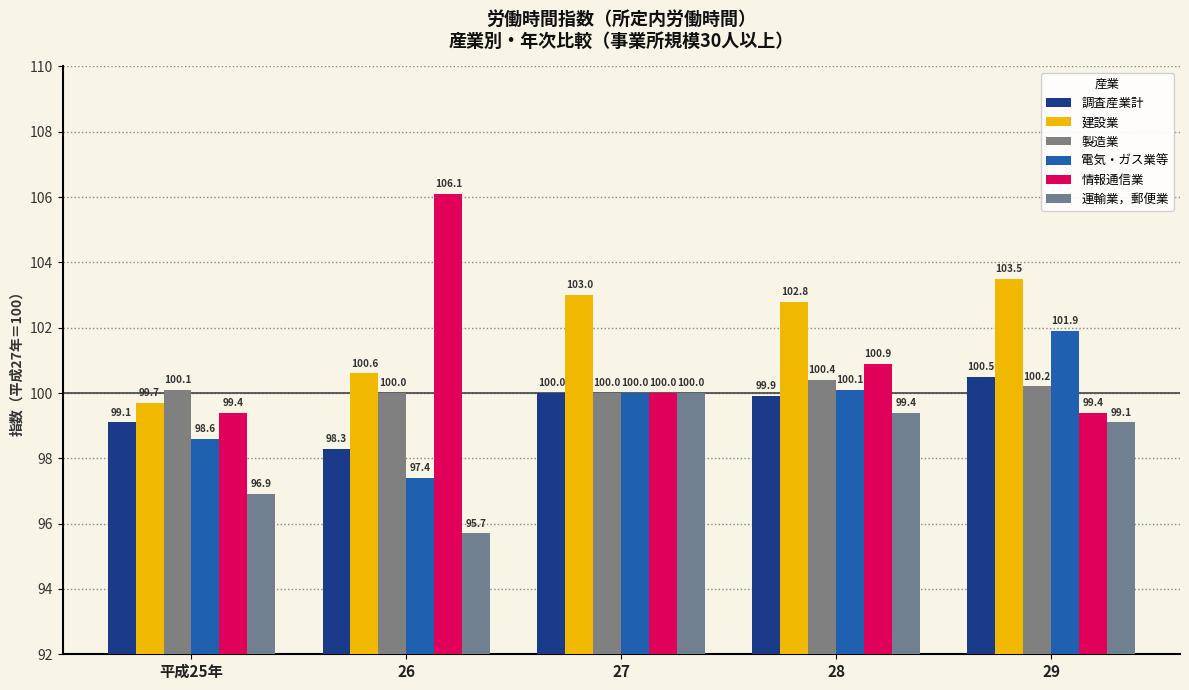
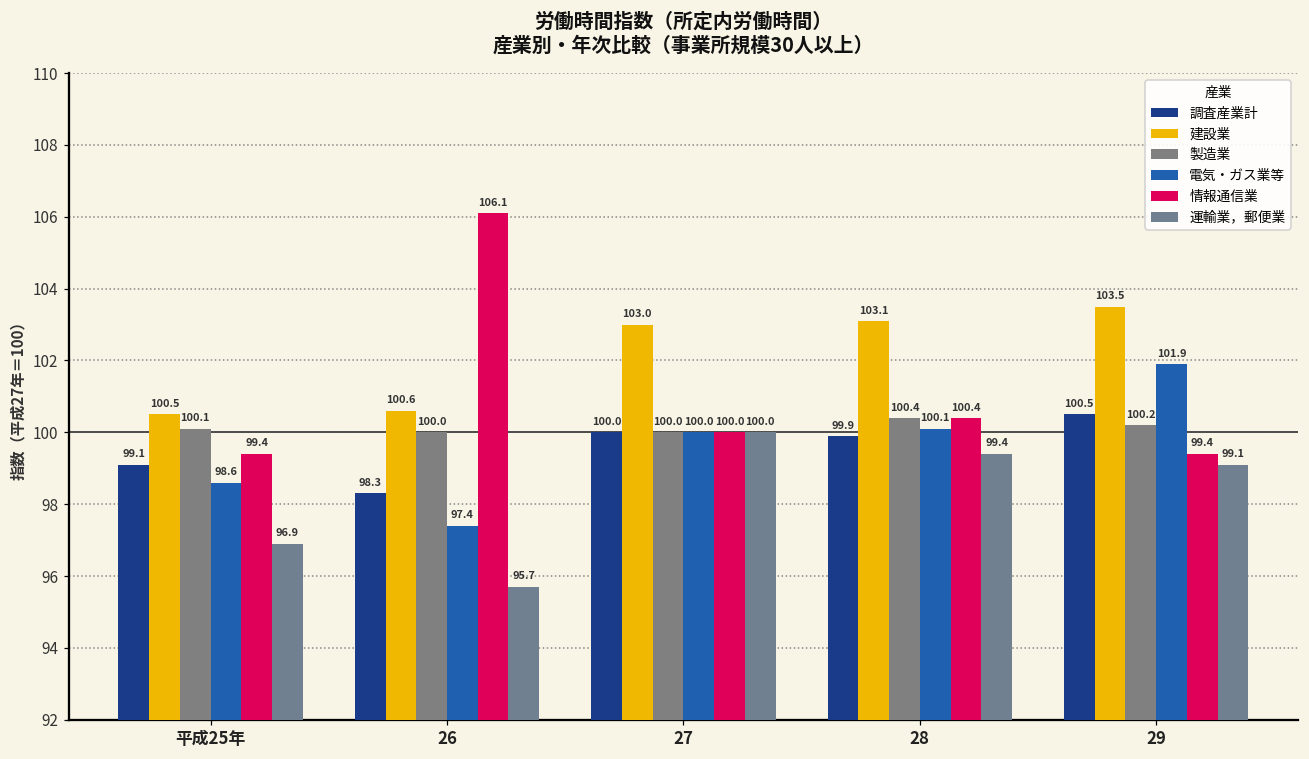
建設業, 平成25年: 99.7 -> 100.5
建設業, 28: 102.8 -> 103.1
情報通信業, 28: 100.9 -> 100.4
